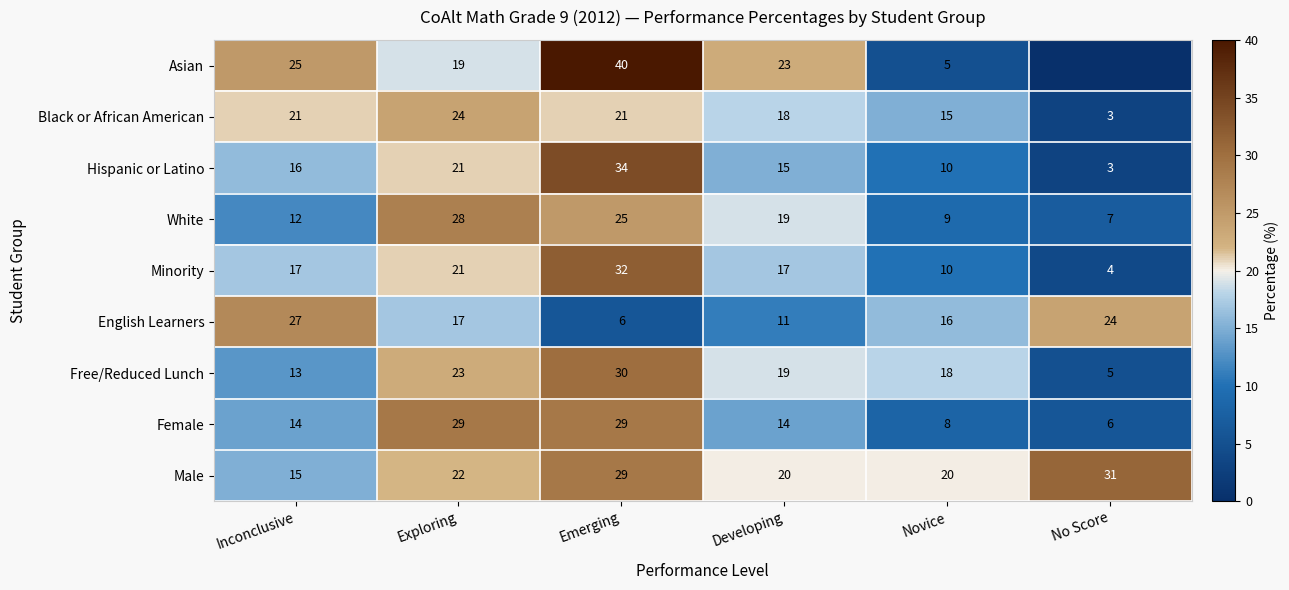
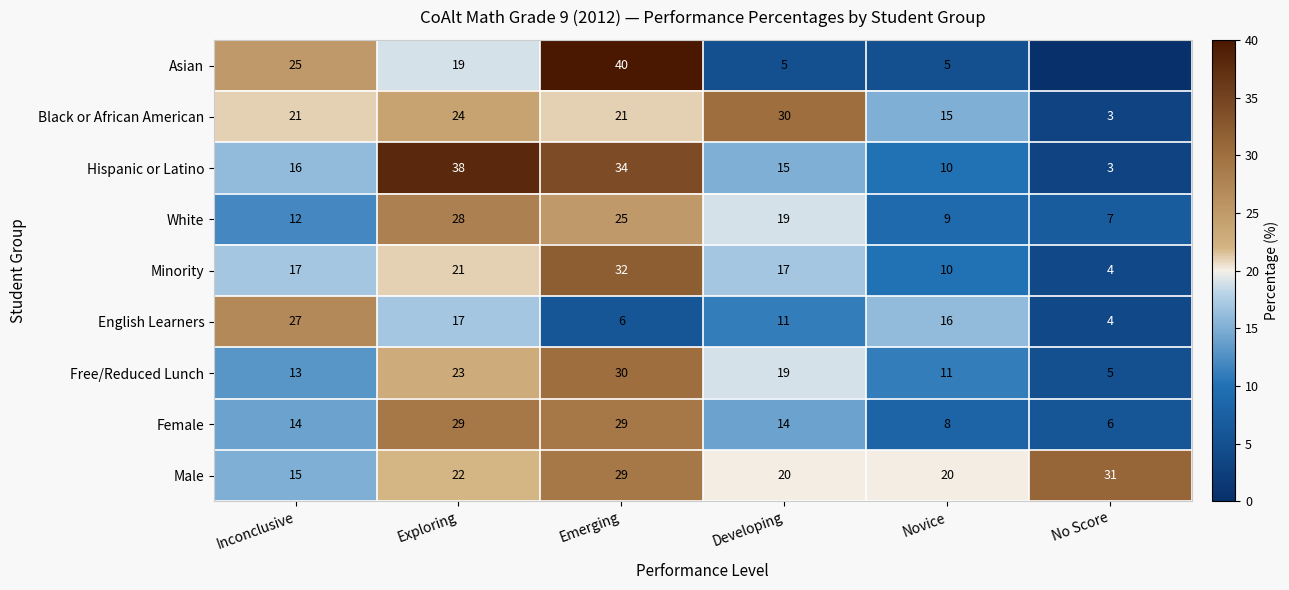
Asian, Developing: 23 -> 5
Black or African American, Developing: 18 -> 30
Hispanic or Latino, Exploring: 21 -> 38
English Learners, No Score: 24 -> 4
Free/Reduced Lunch, Novice: 18 -> 11
